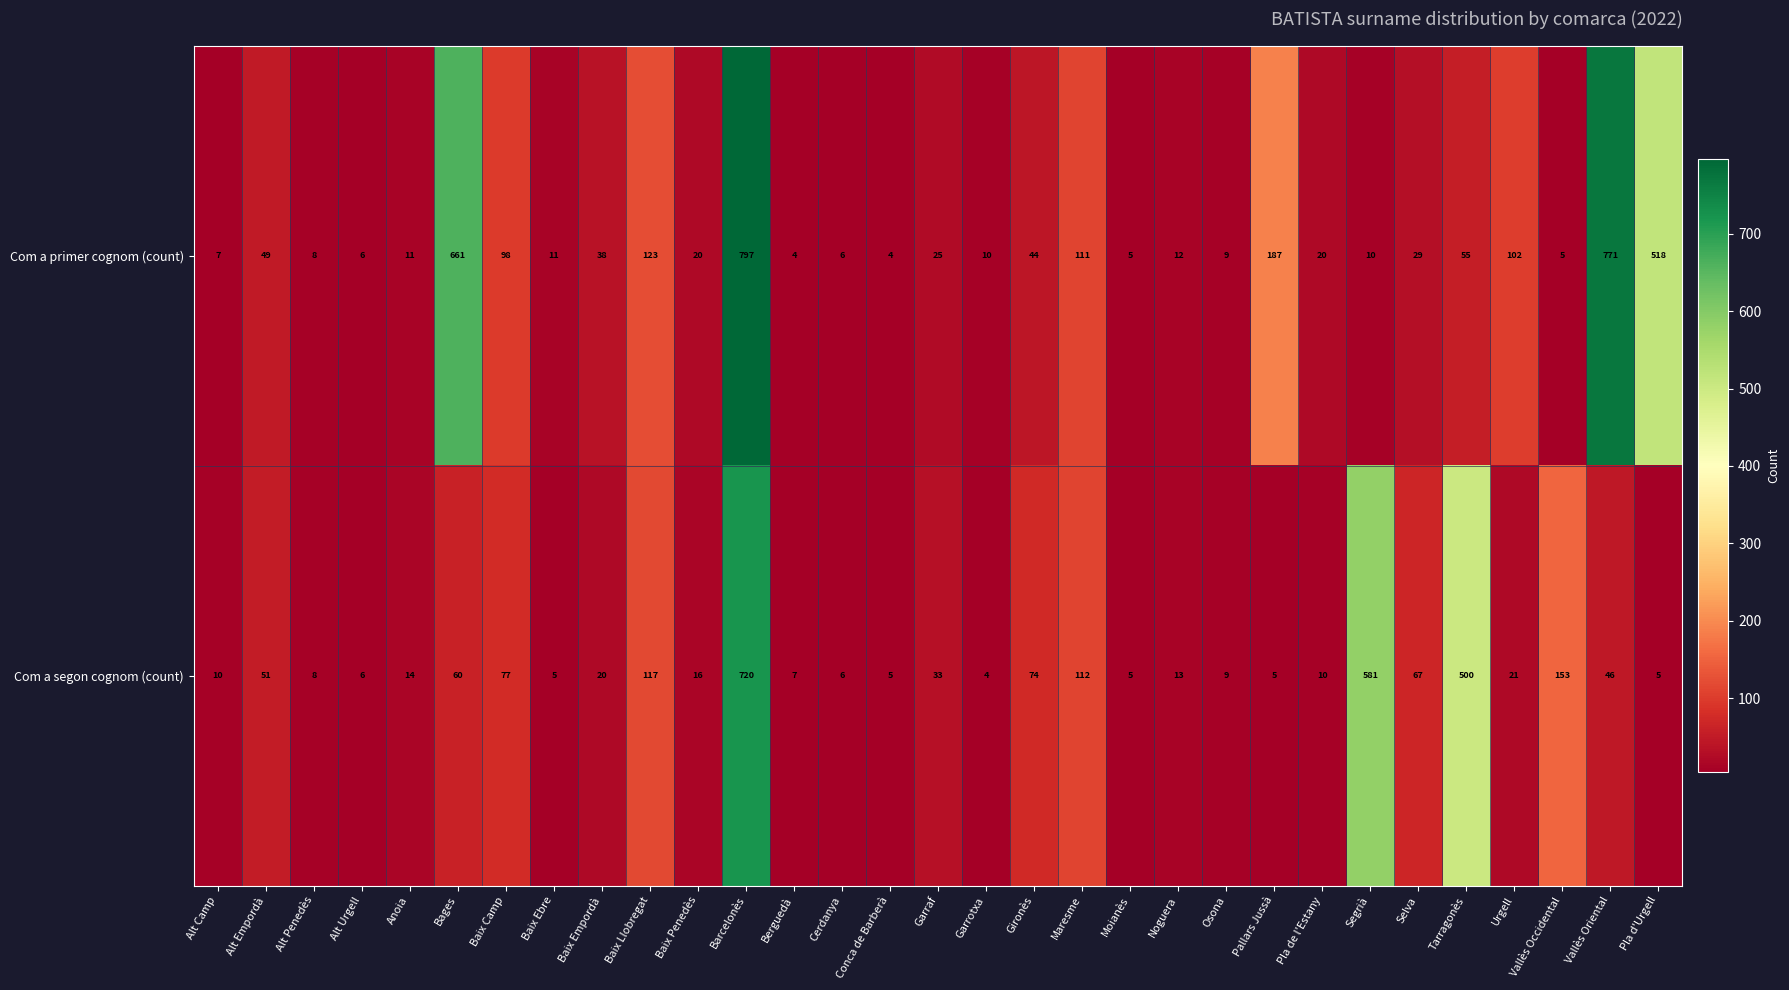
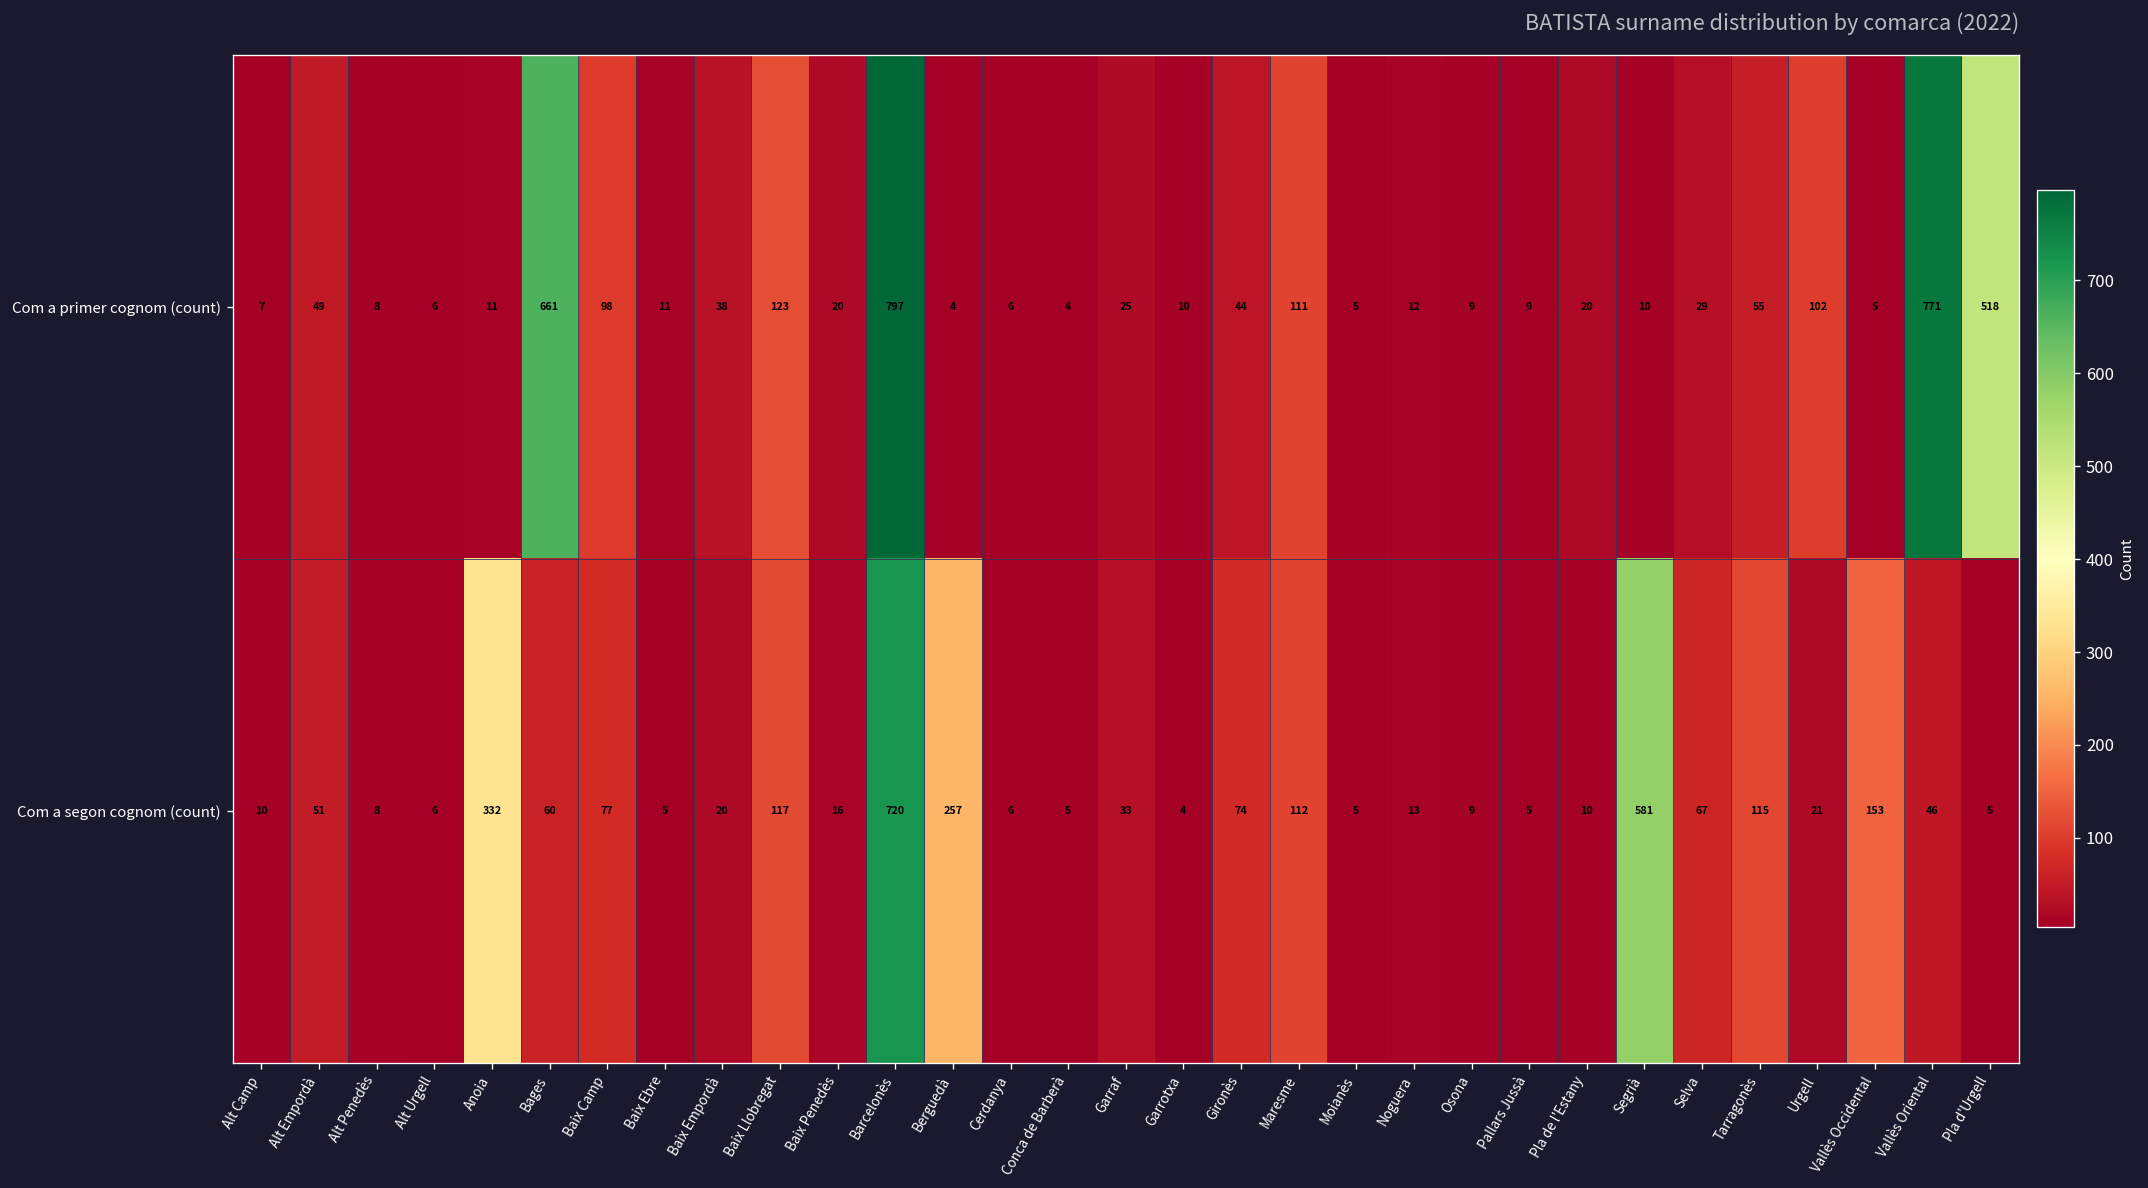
Com a primer cognom (count), Pallars Jussà: 187 -> 9
Com a segon cognom (count), Anoia: 14 -> 332
Com a segon cognom (count), Berguedà: 7 -> 257
Com a segon cognom (count), Tarragonès: 500 -> 115
